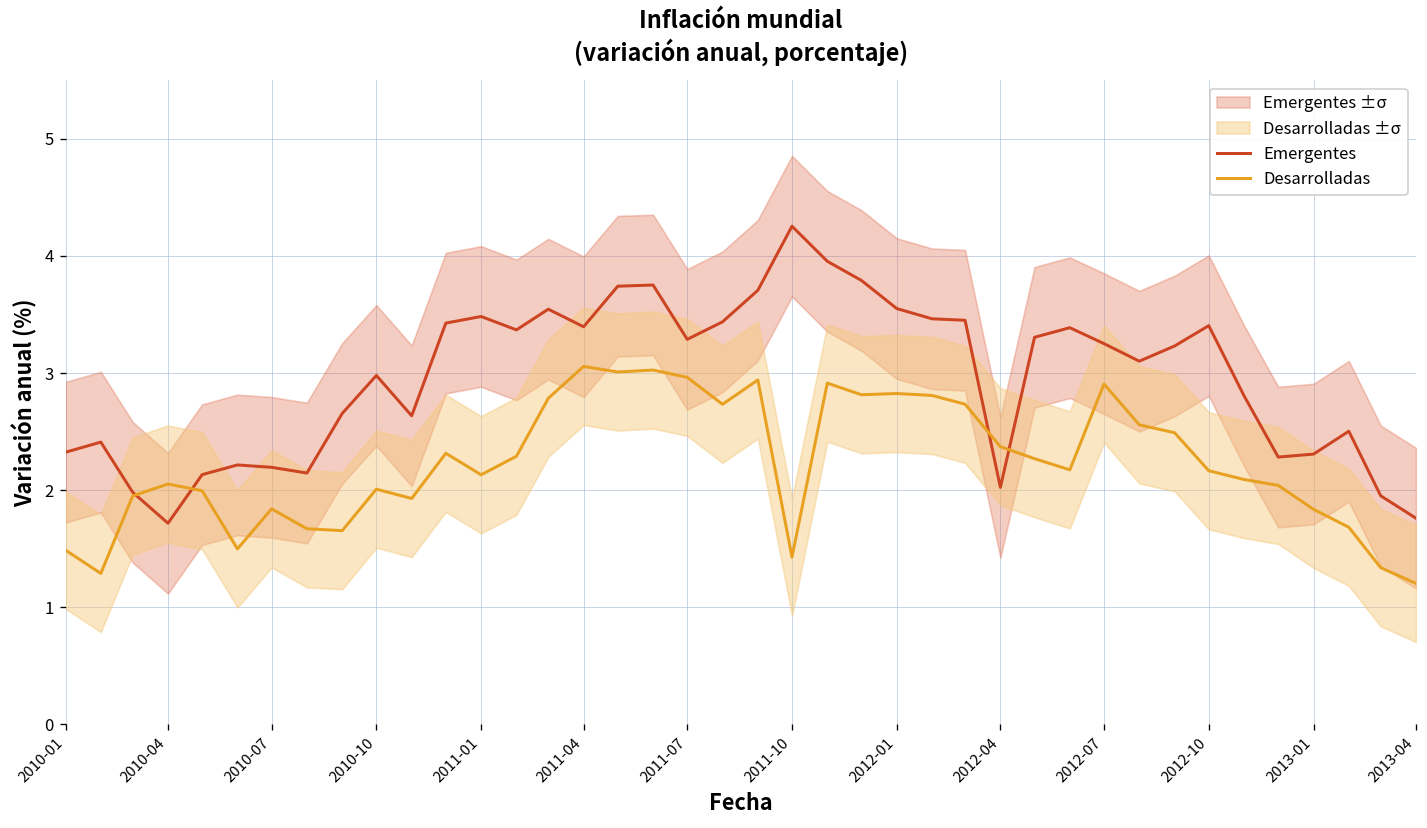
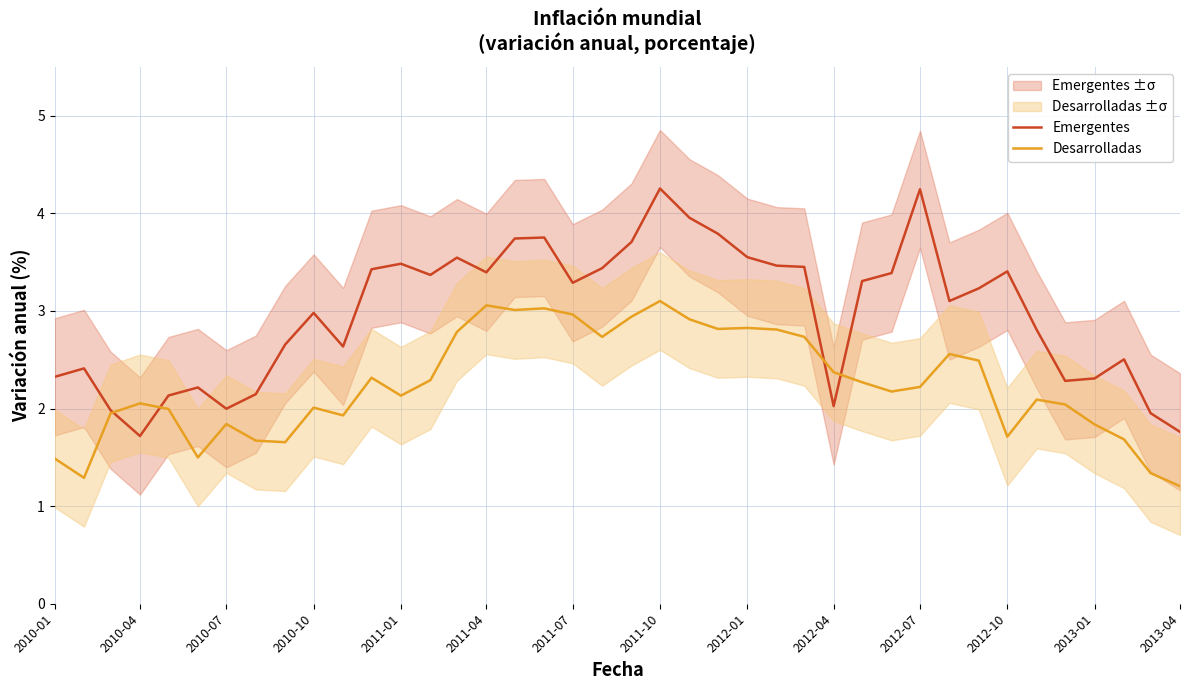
Emergentes, 2010-07: 2.2 -> 2.0
Desarrolladas, 2011-10: 1.4 -> 3.1
Emergentes, 2012-07: 3.3 -> 4.2
Desarrolladas, 2012-07: 2.9 -> 2.2
Desarrolladas, 2012-10: 2.2 -> 1.7
